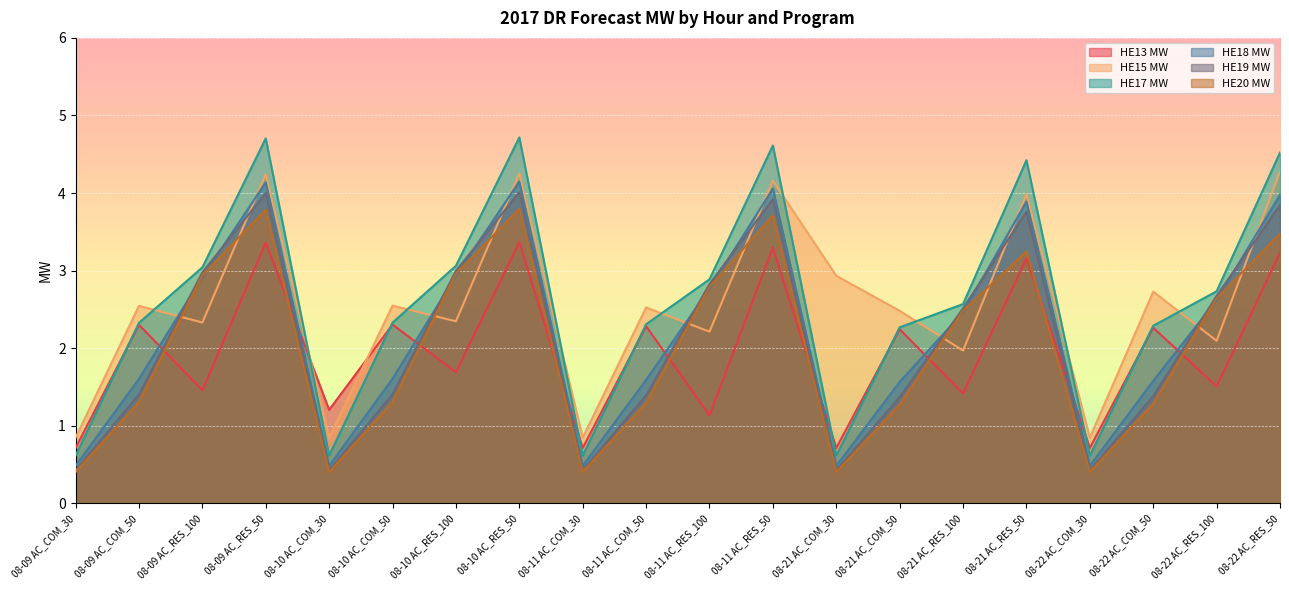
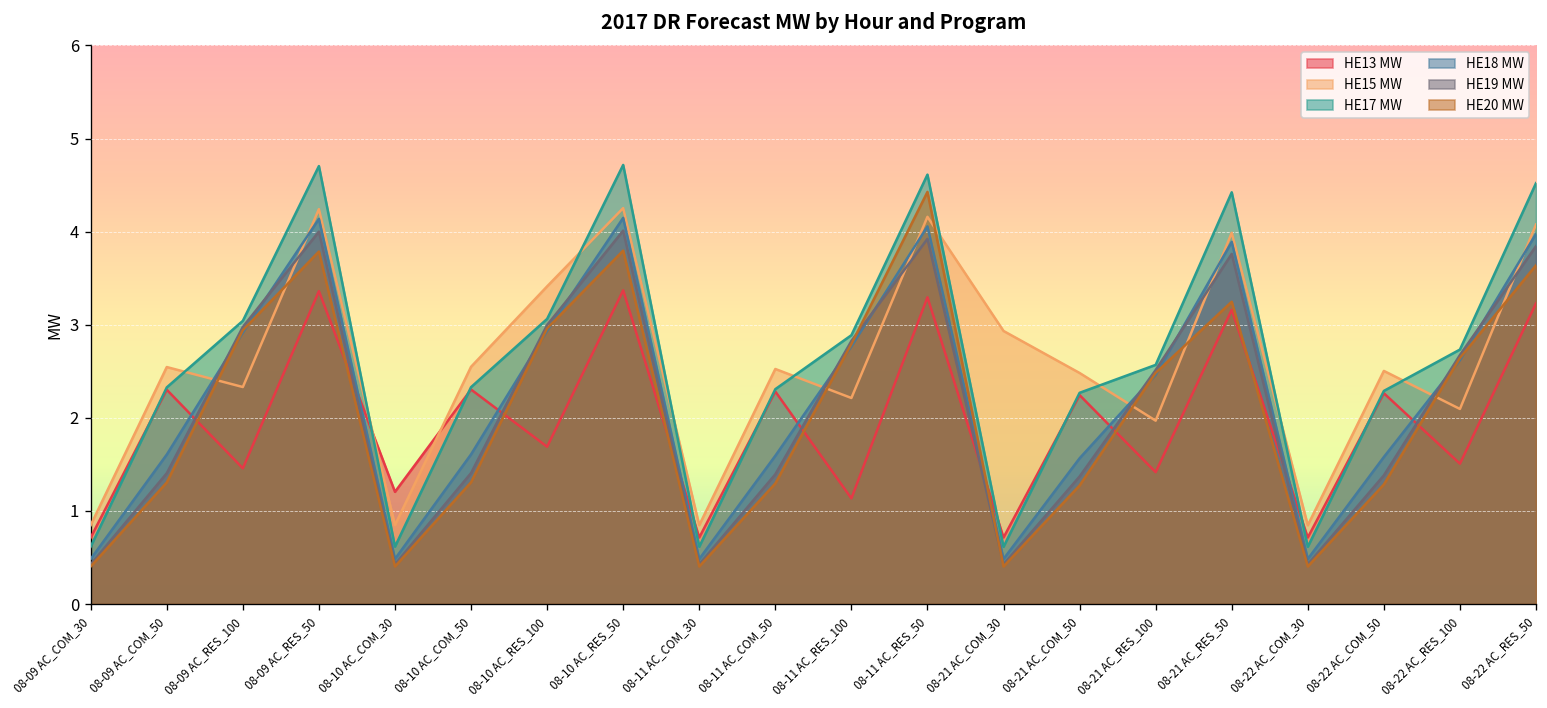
HE15 MW, 08-10 AC_RES_100: 2.3 -> 3.4
HE20 MW, 08-11 AC_RES_50: 3.7 -> 4.4
HE15 MW, 08-22 AC_COM_50: 2.7 -> 2.5
HE15 MW, 08-22 AC_RES_50: 4.3 -> 4.1
HE20 MW, 08-22 AC_RES_50: 3.5 -> 3.6
